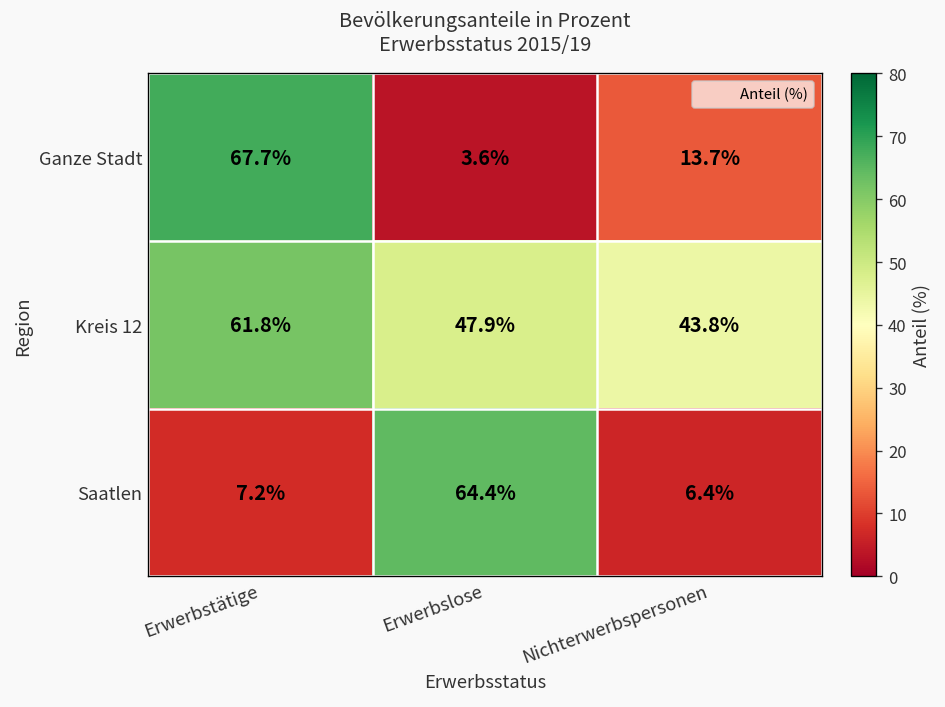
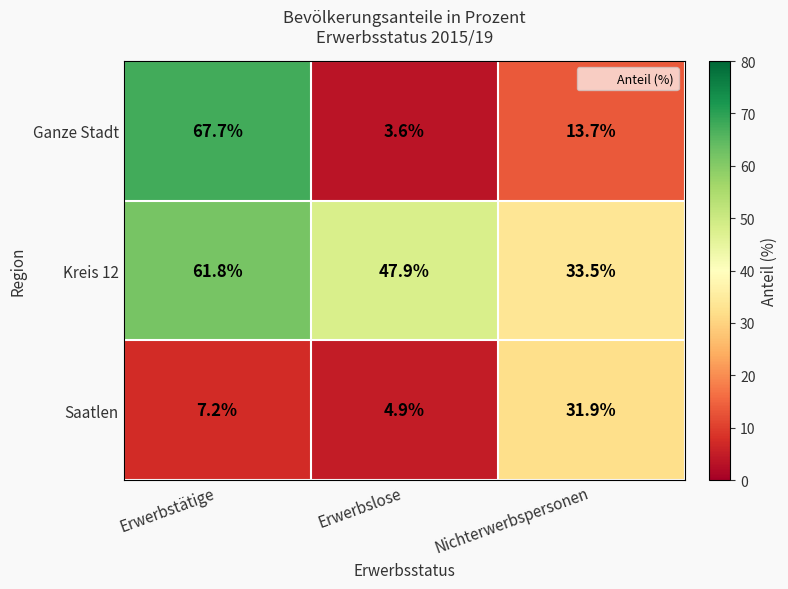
Kreis 12, Nichterwerbspersonen: 43.8% -> 33.5%
Saatlen, Erwerbslose: 64.4% -> 4.9%
Saatlen, Nichterwerbspersonen: 6.4% -> 31.9%
